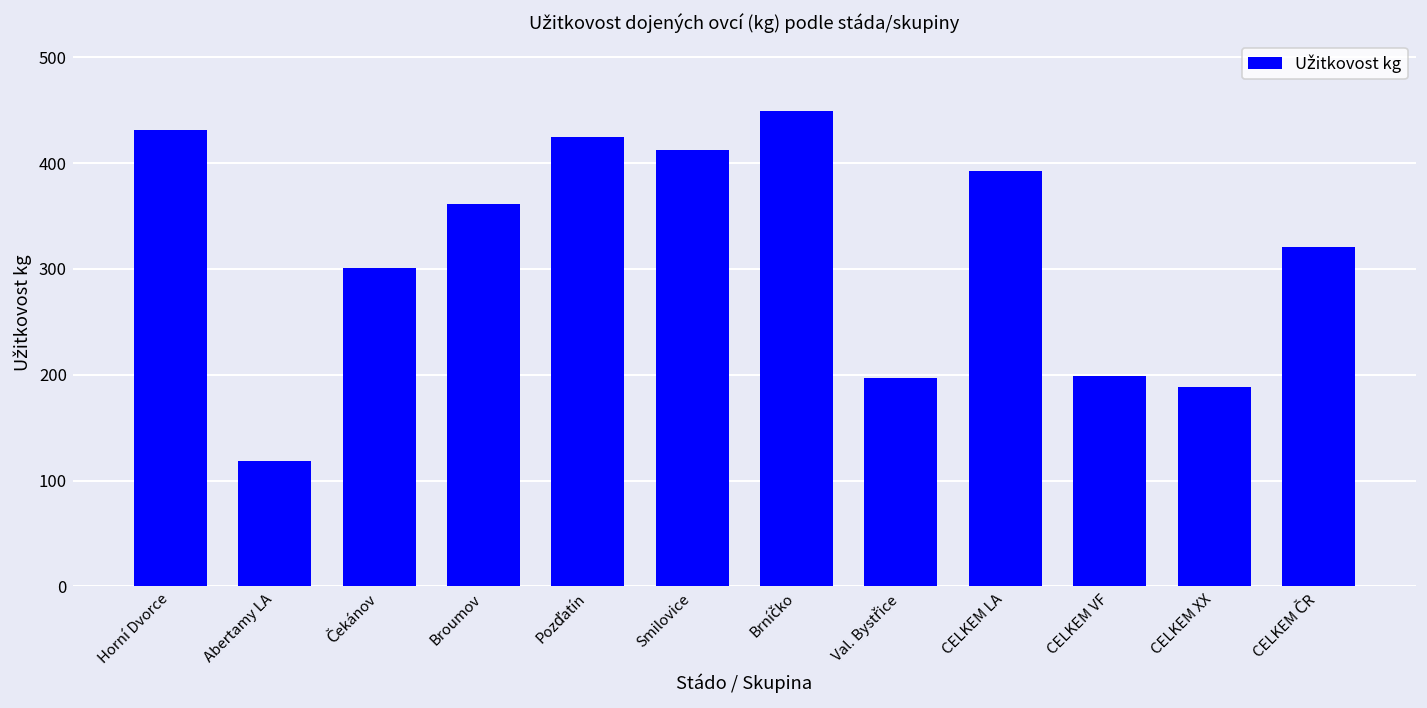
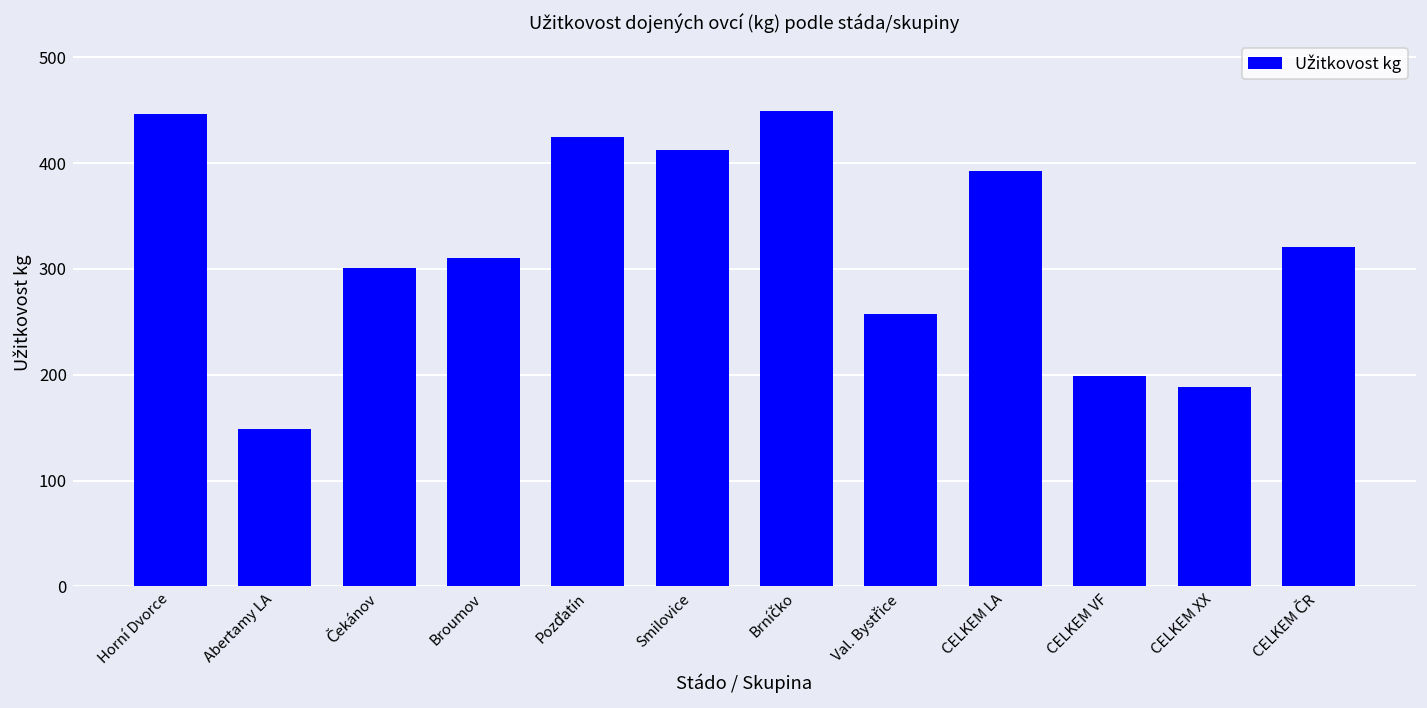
Horní Dvorce: 430 -> 450
Abertamy LA: 120 -> 150
Broumov: 360 -> 310
Val. Bystřice: 200 -> 260
